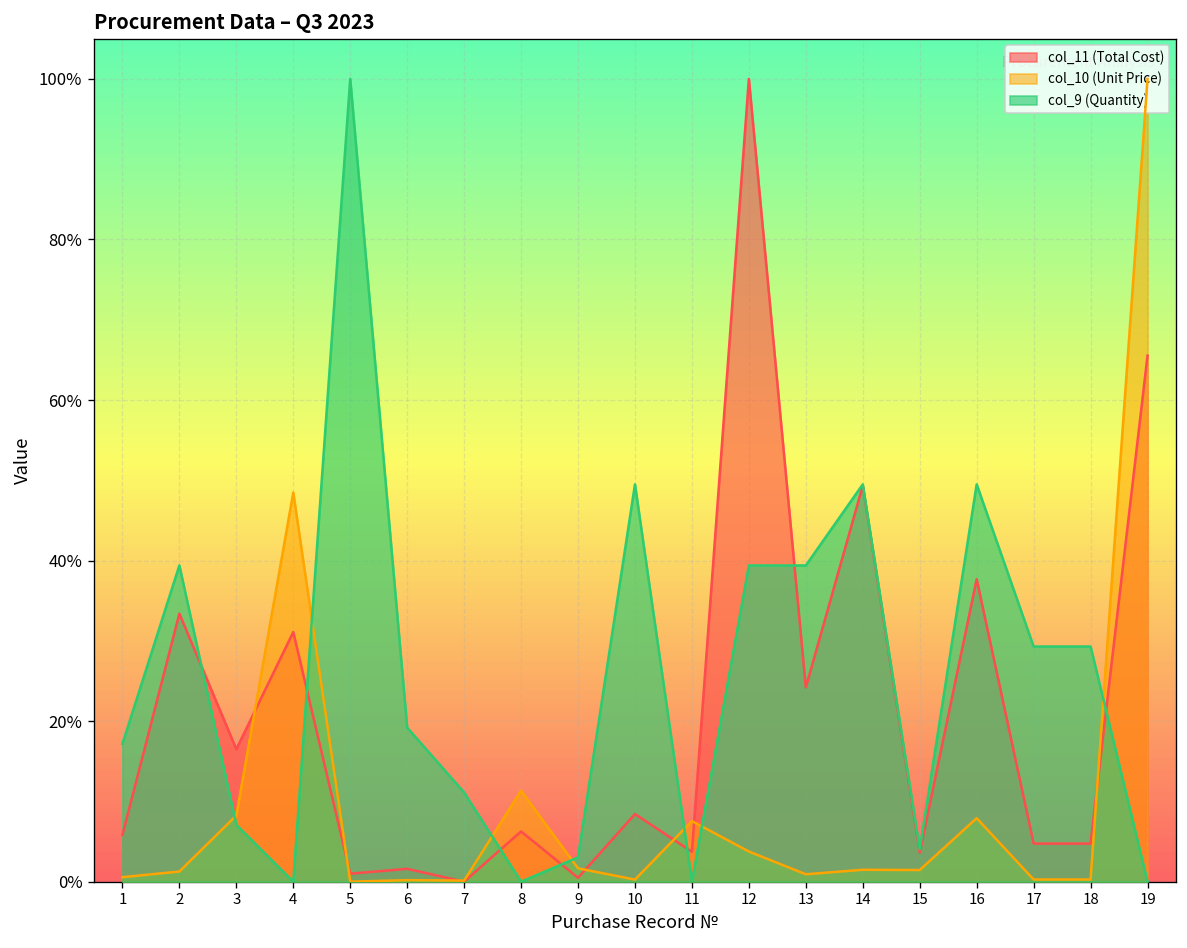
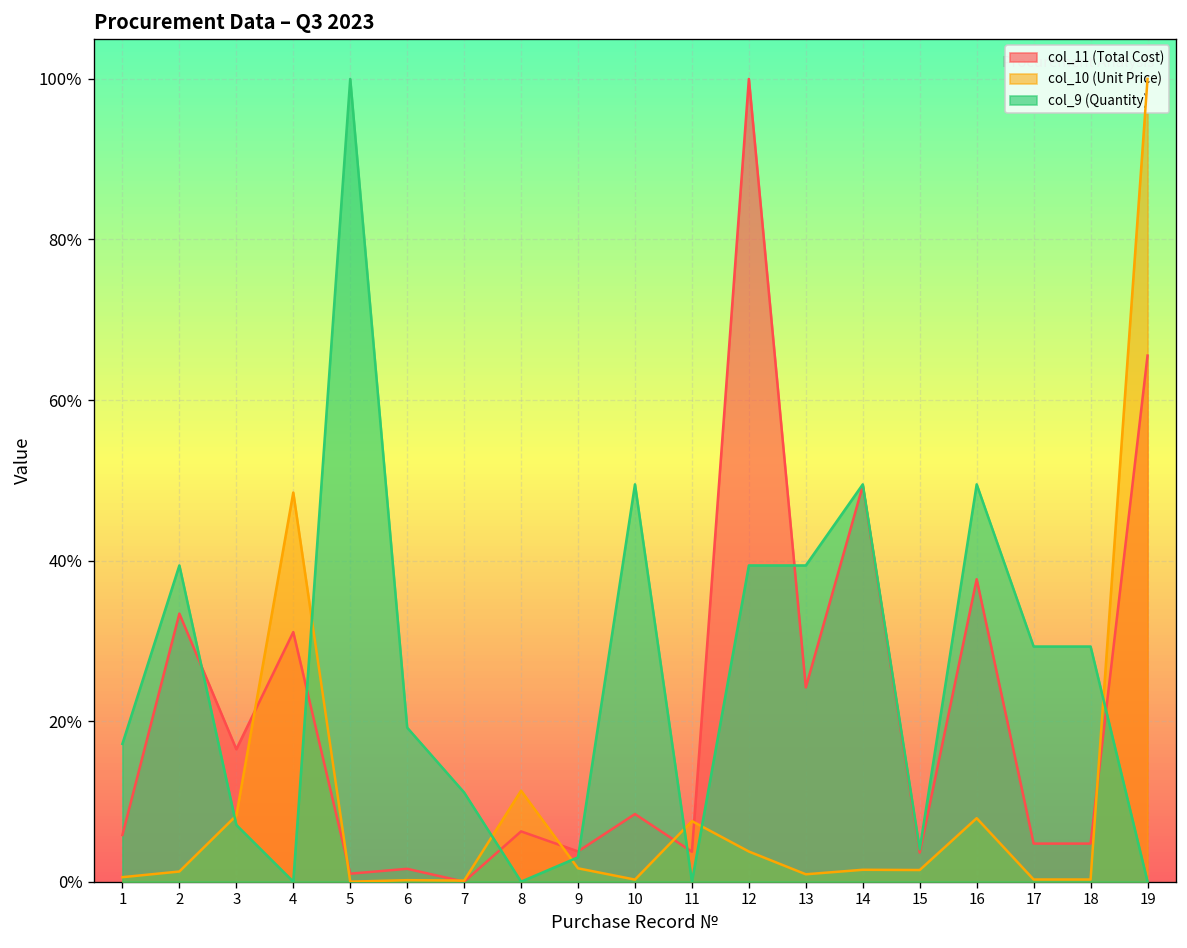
col_11 (Total Cost), 9: 0% -> 4%
